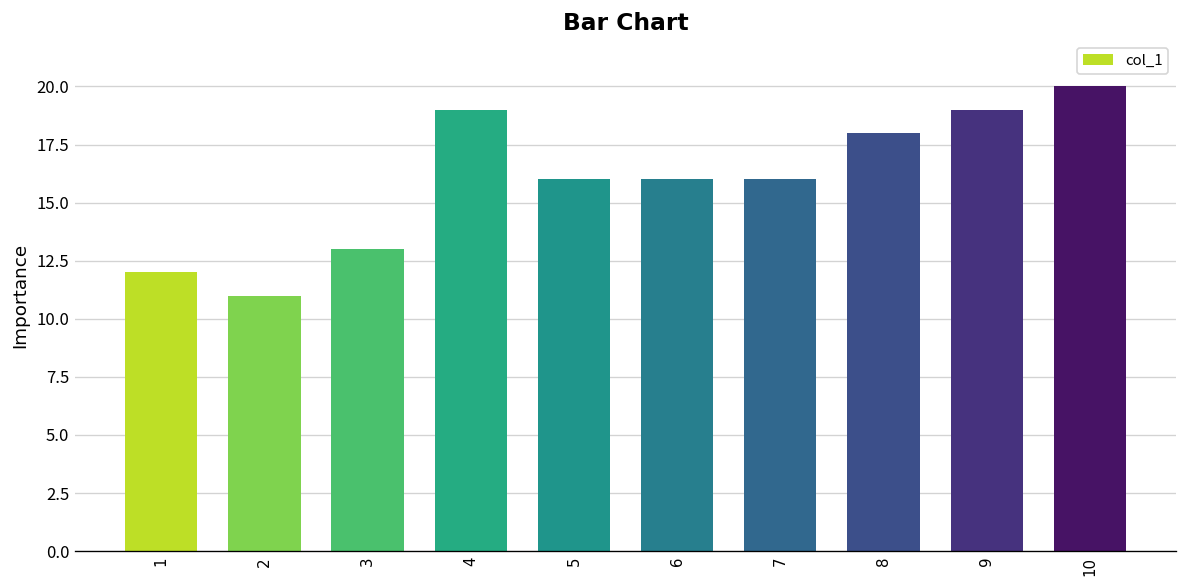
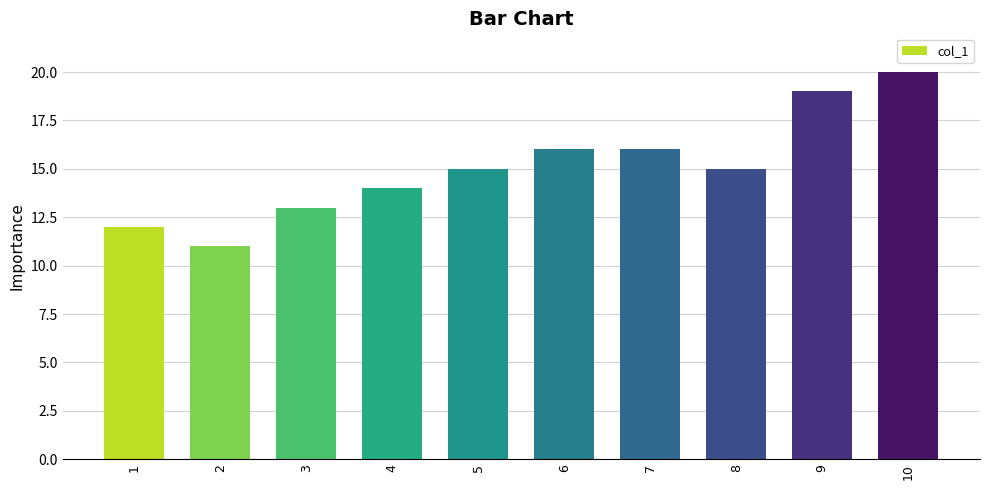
4: 19 -> 14
5: 16 -> 15
8: 18 -> 15
